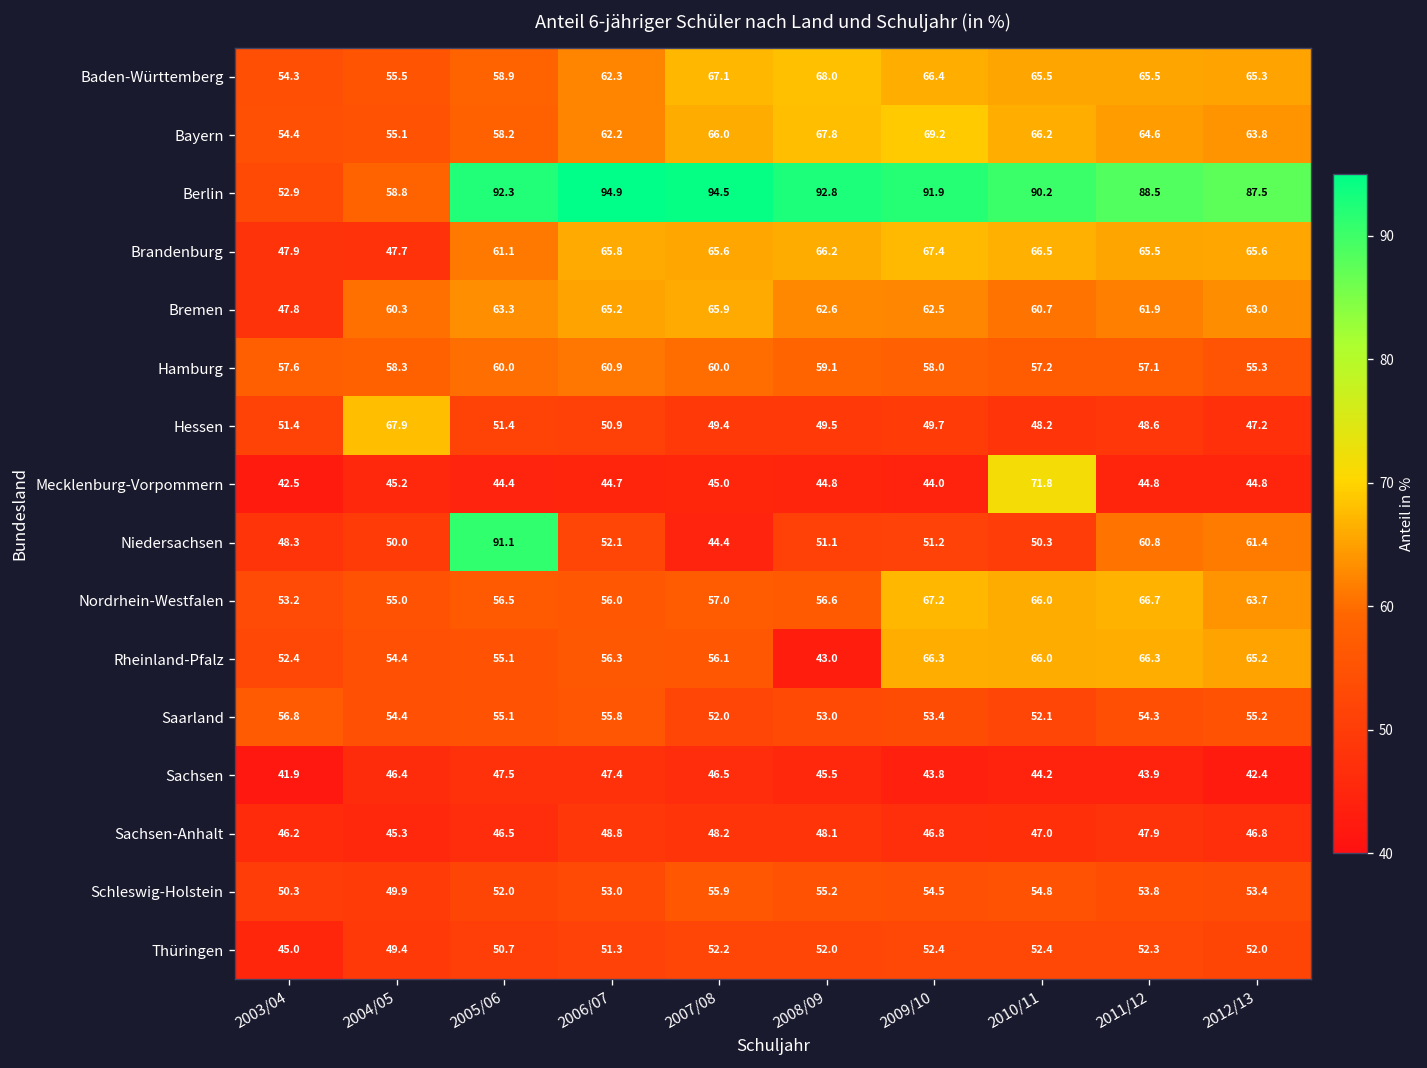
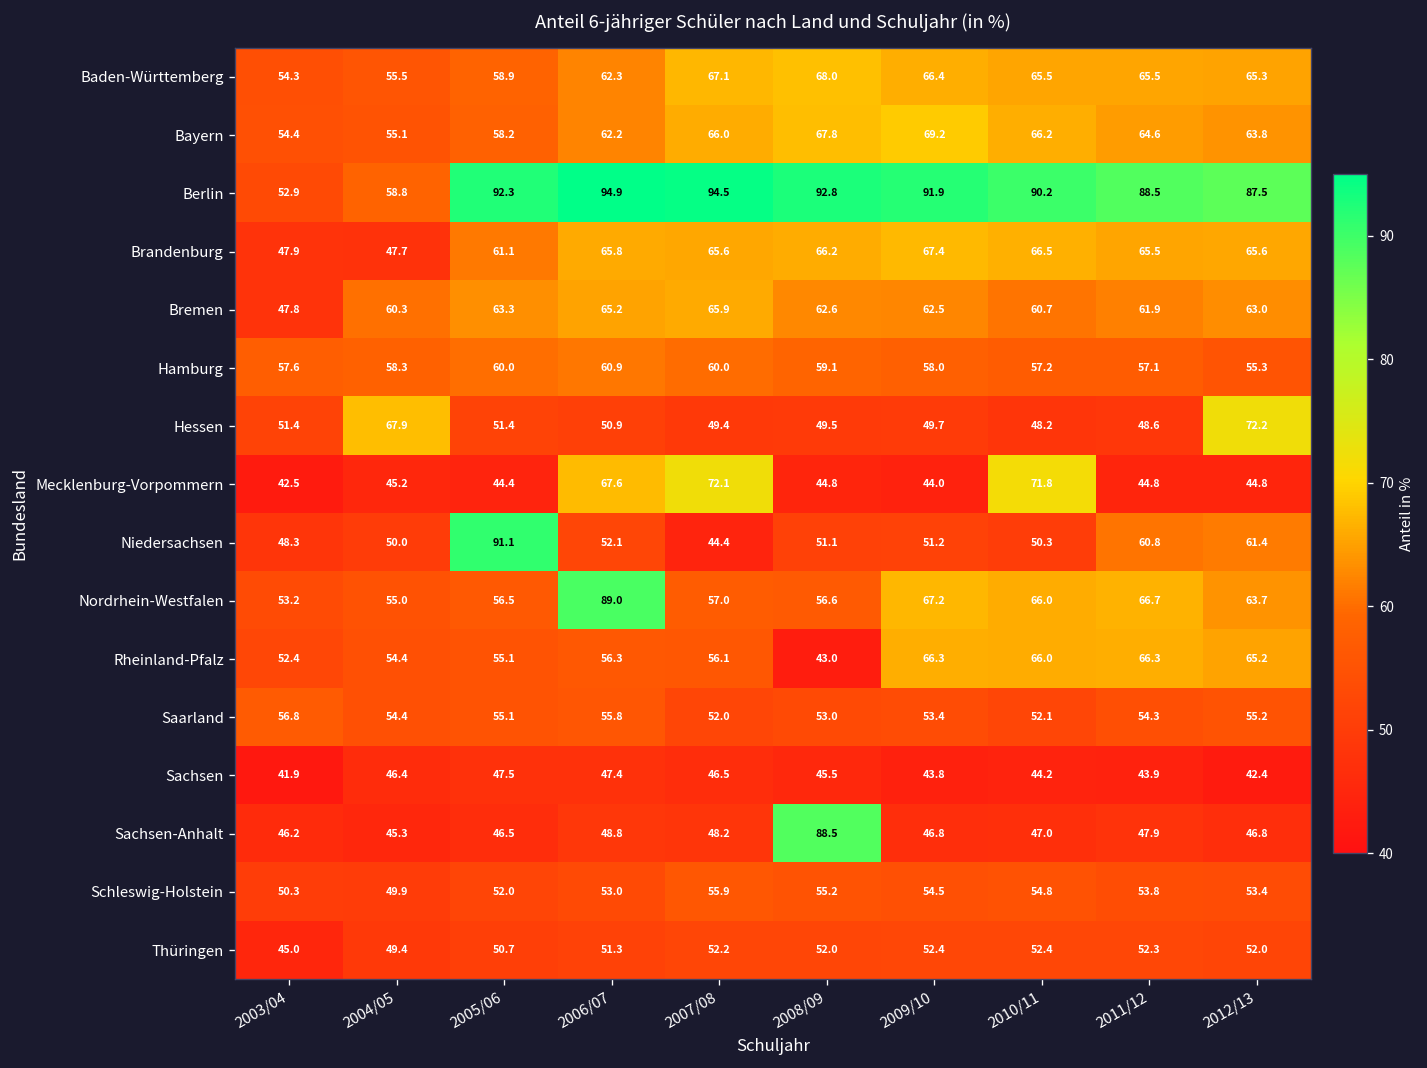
Hessen, 2012/13: 47.2 -> 72.2
Mecklenburg-Vorpommern, 2006/07: 44.7 -> 67.6
Mecklenburg-Vorpommern, 2007/08: 45.0 -> 72.1
Nordrhein-Westfalen, 2006/07: 56.0 -> 89.0
Sachsen-Anhalt, 2008/09: 48.1 -> 88.5
